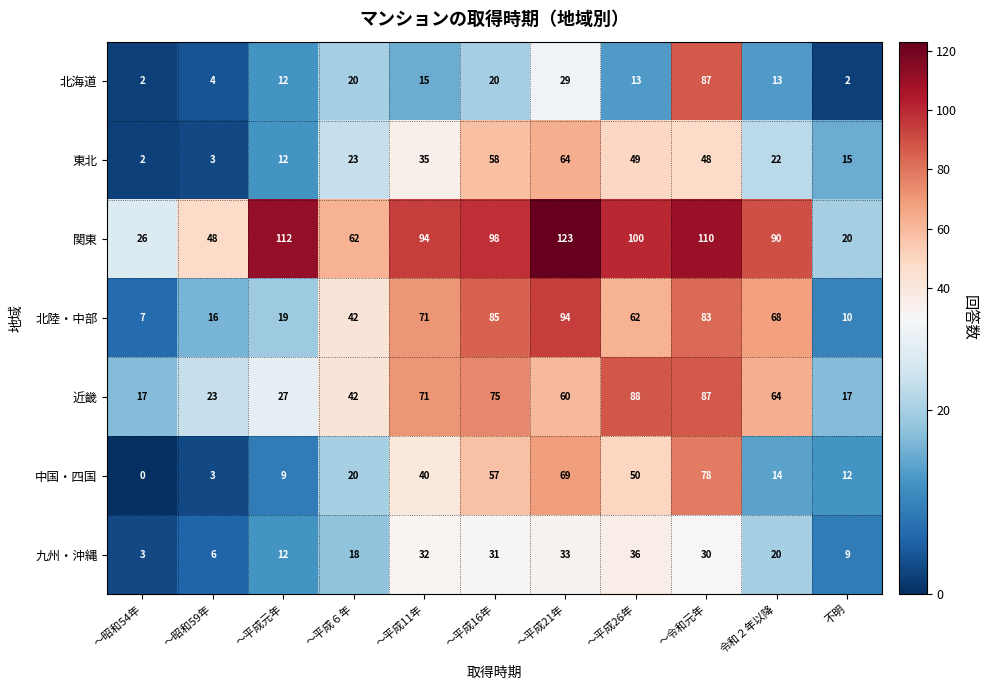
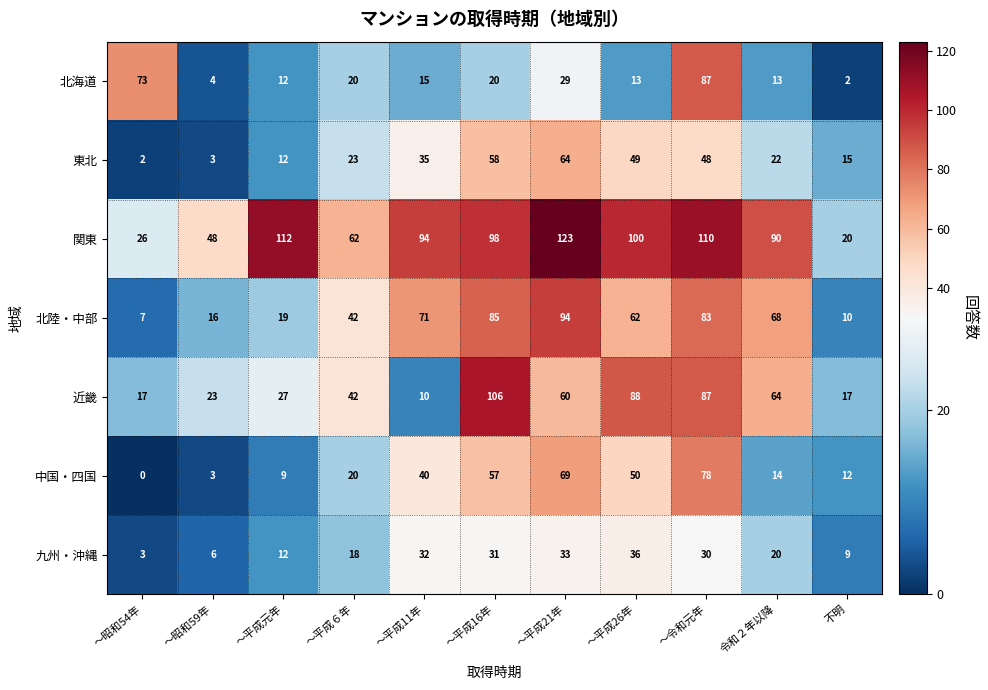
北海道, ～昭和54年: 2 -> 73
近畿, ～平成11年: 71 -> 10
近畿, ～平成16年: 75 -> 106
